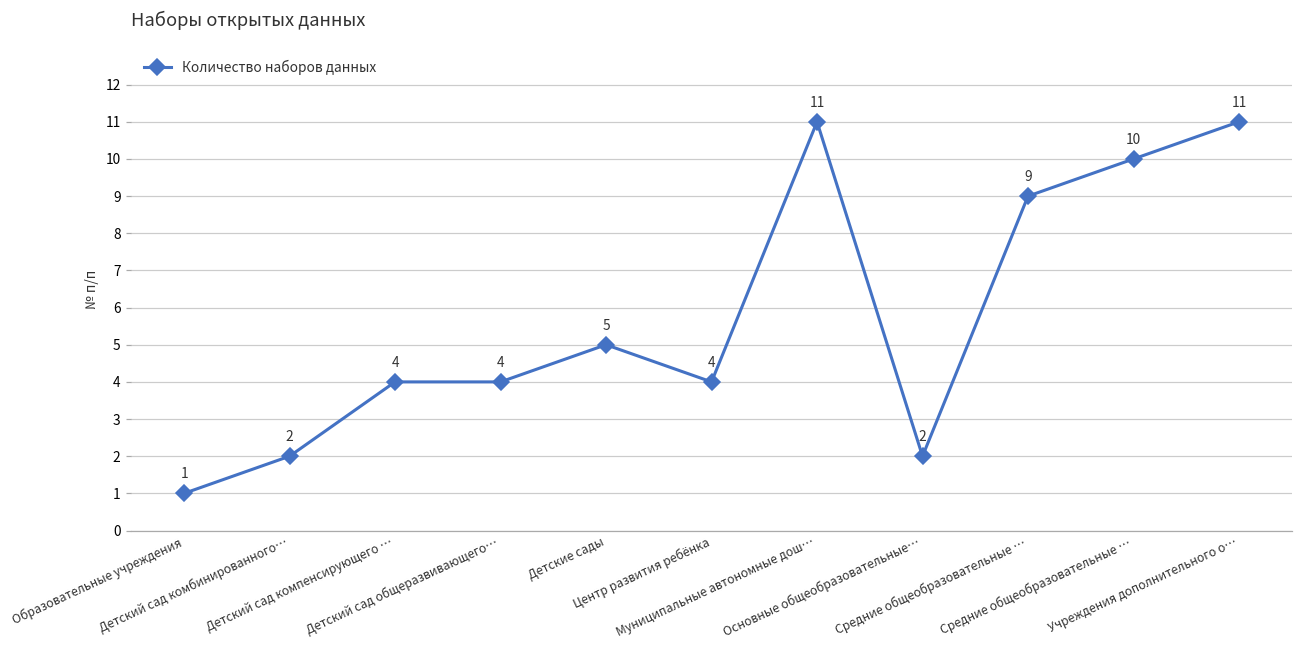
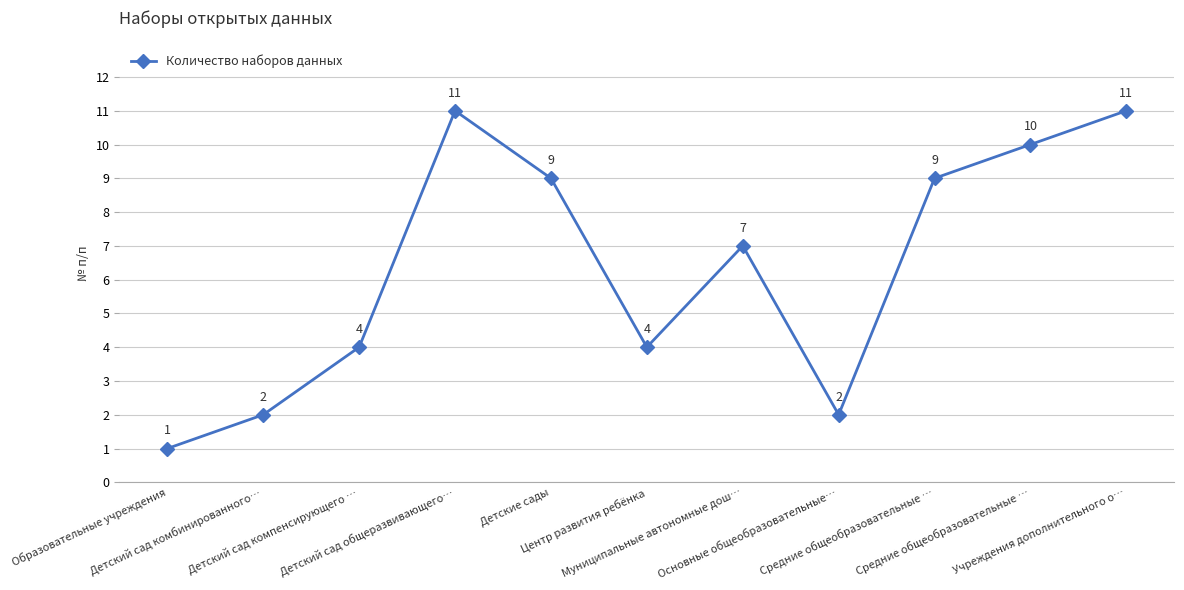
Детский сад общеразвивающего…: 4 -> 11
Детские сады: 5 -> 9
Муниципальные автономные дош…: 11 -> 7
